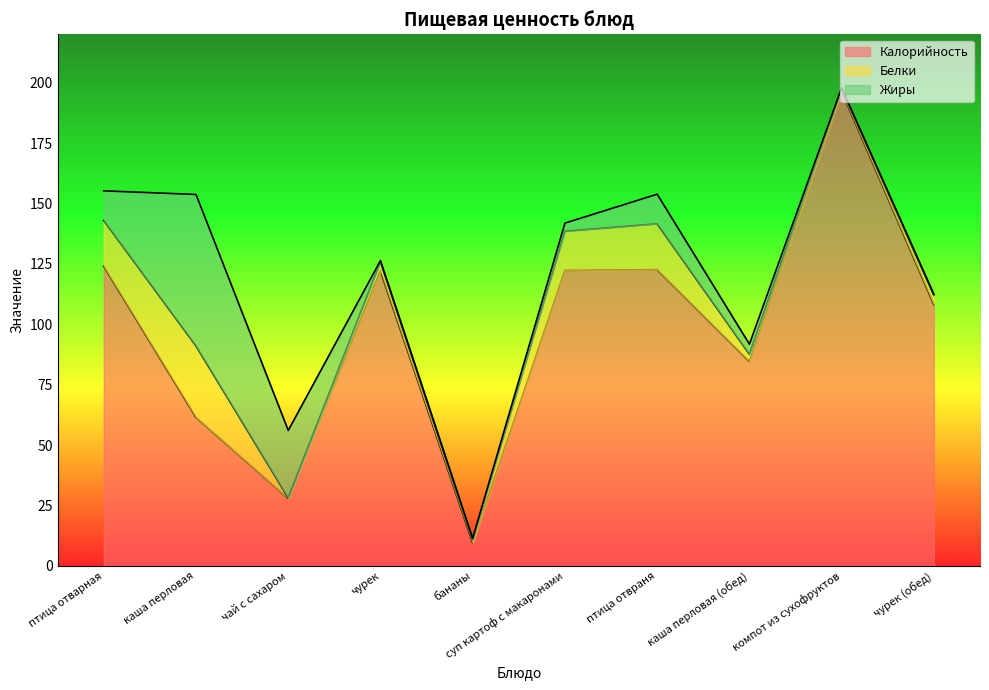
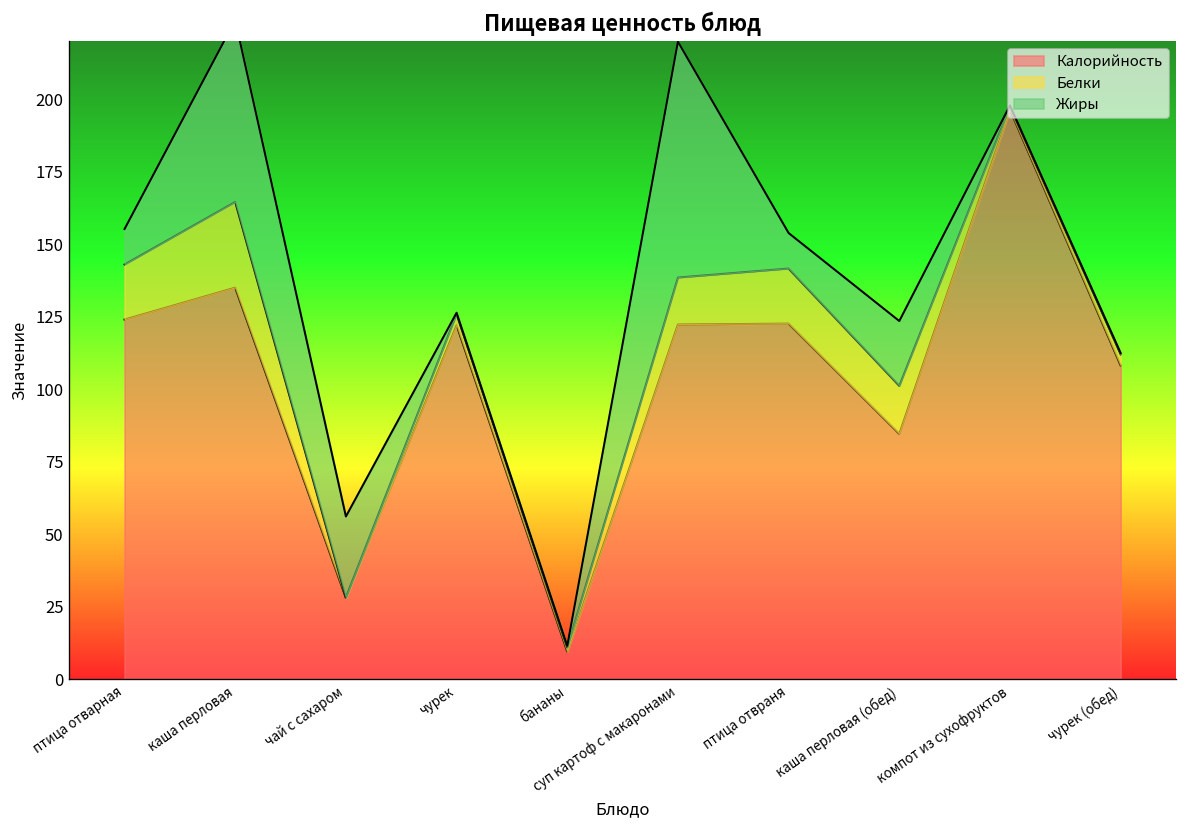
Калорийность, каша перловая: 62 -> 135
Жиры, суп картоф с макаронами: 3 -> 81
Белки, каша перловая (обед): 3 -> 17
Жиры, каша перловая (обед): 4 -> 22
